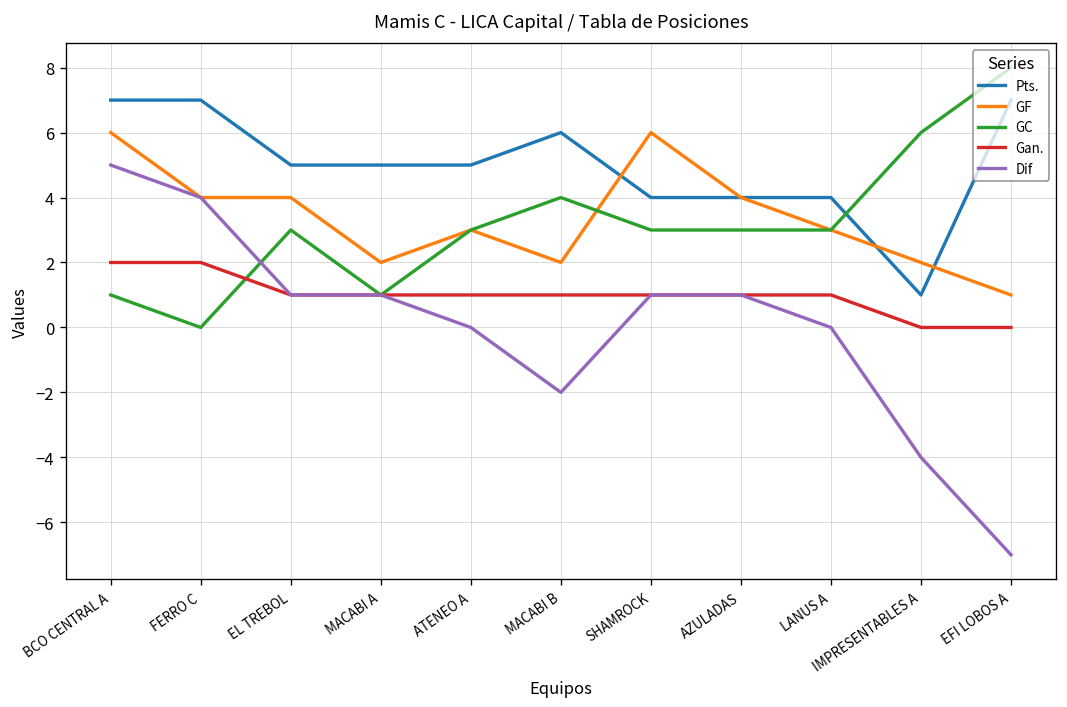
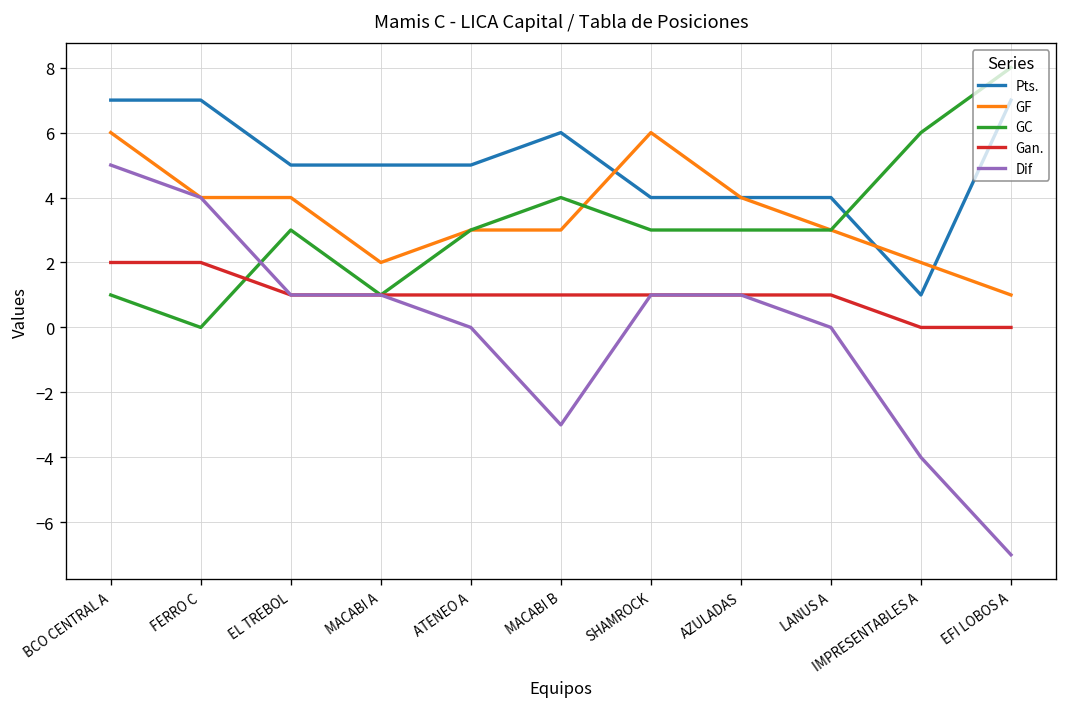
GF, MACABI B: 2 -> 3
Dif, MACABI B: -2 -> -3
